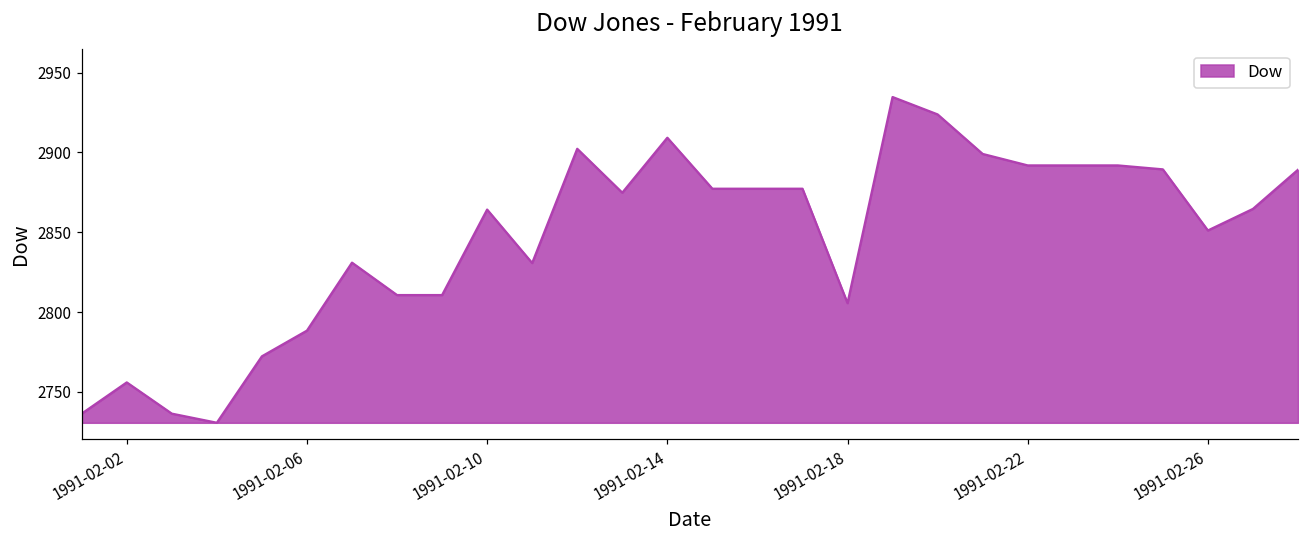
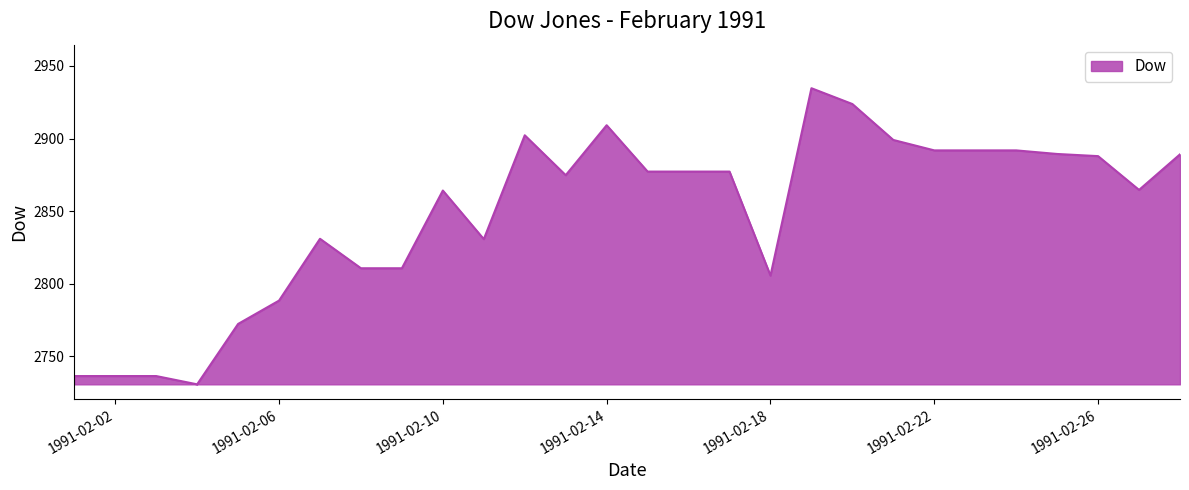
1991-02-02: 2756 -> 2736
1991-02-26: 2851 -> 2888
